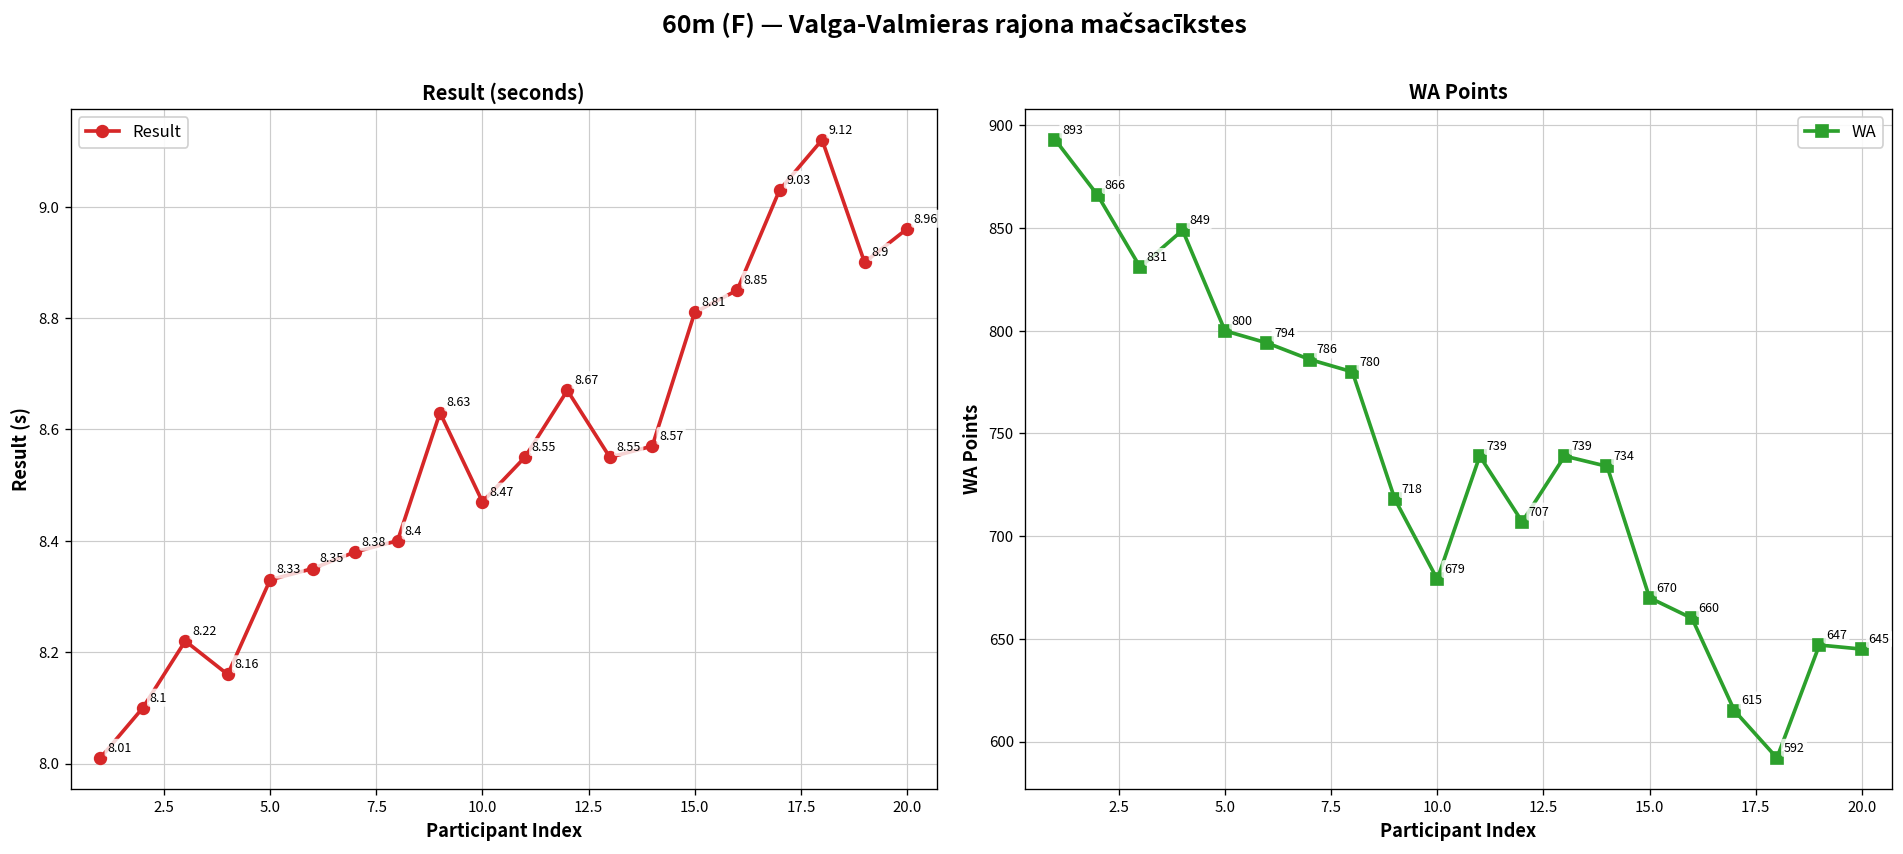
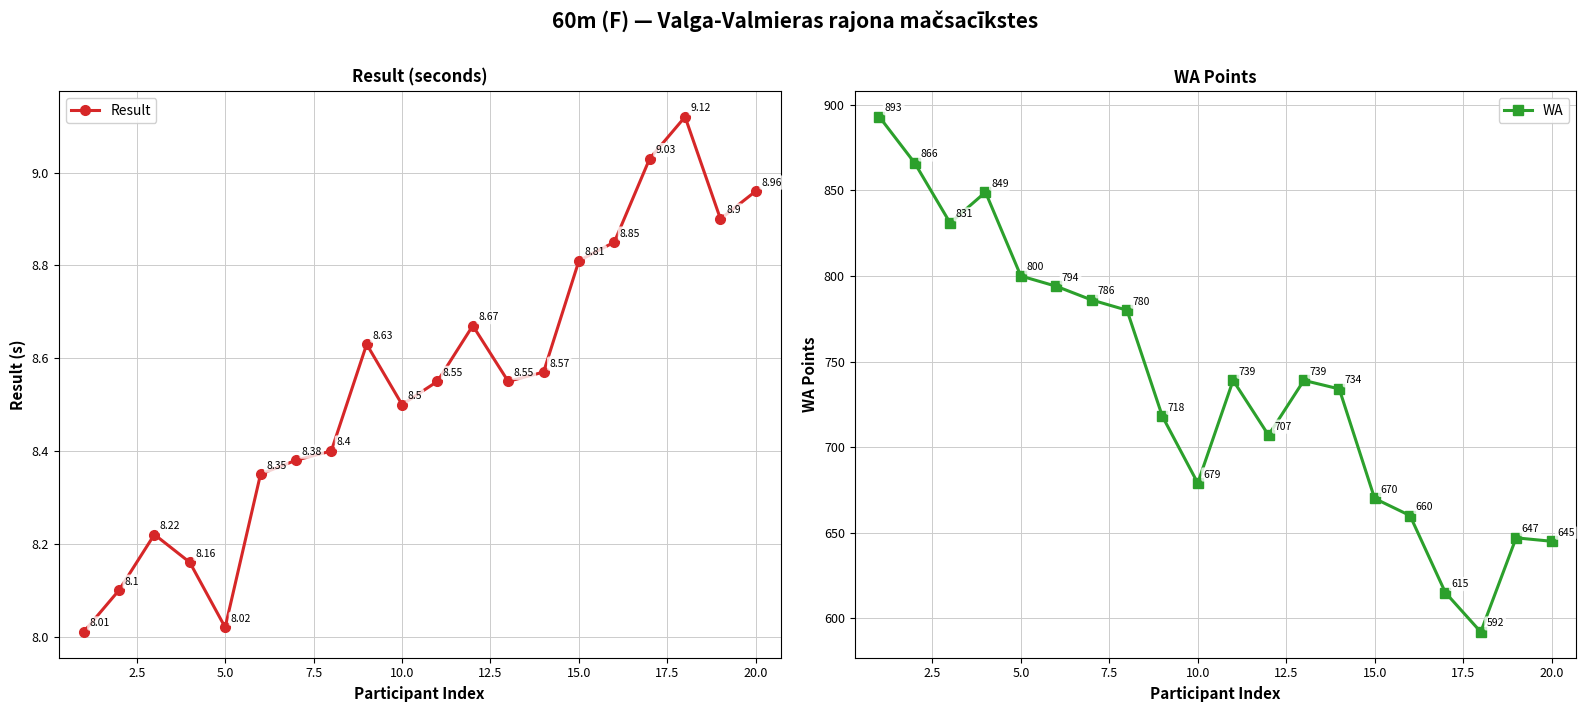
Result (seconds), 5.0: 8.33 -> 8.02
Result (seconds), 10.0: 8.47 -> 8.5
